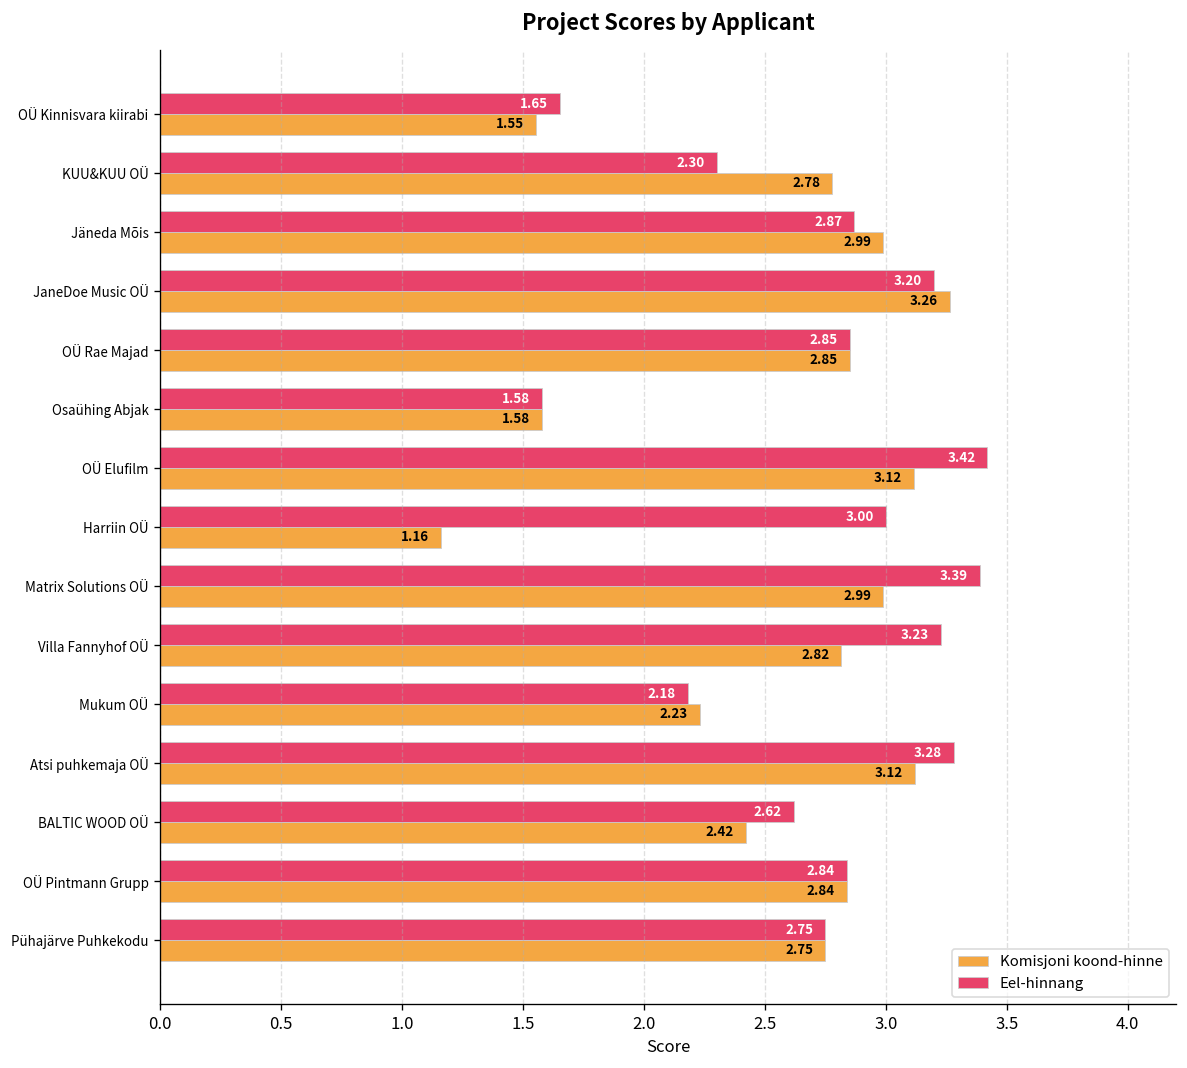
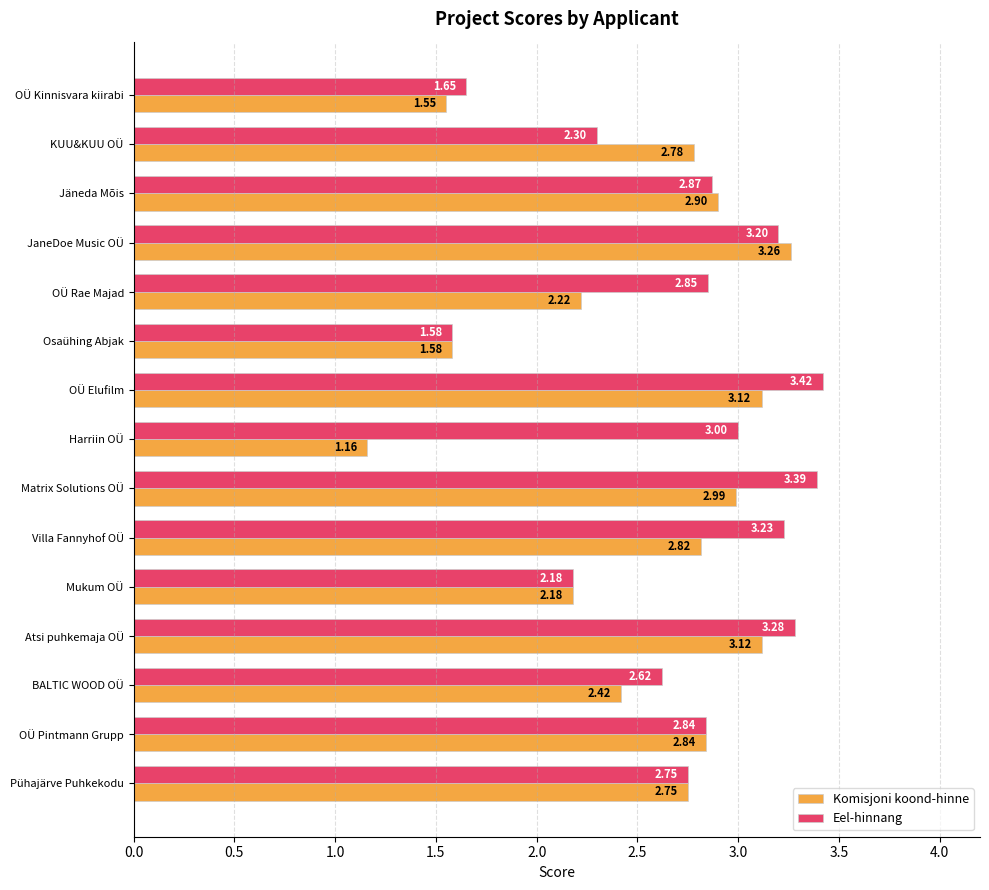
Komisjoni koond-hinne, Jäneda Mõis: 2.99 -> 2.90
Komisjoni koond-hinne, OÜ Rae Majad: 2.85 -> 2.22
Komisjoni koond-hinne, Mukum OÜ: 2.23 -> 2.18
